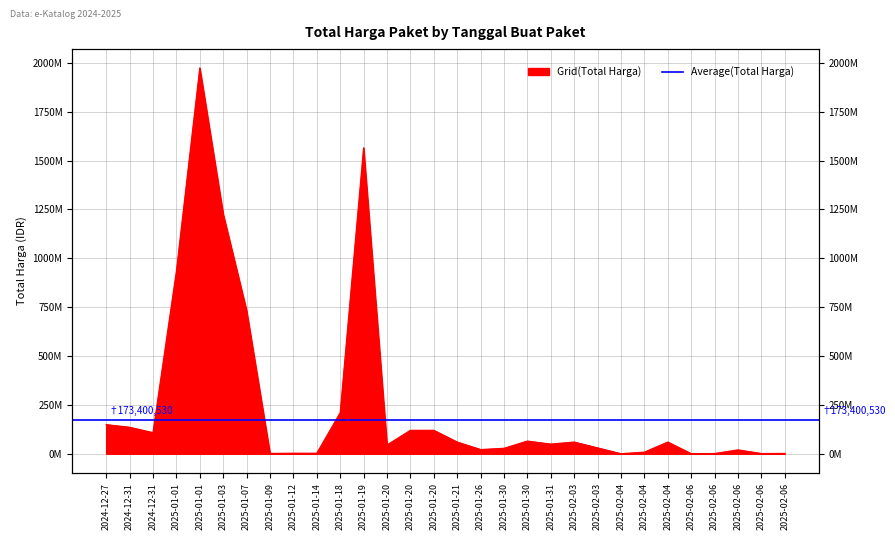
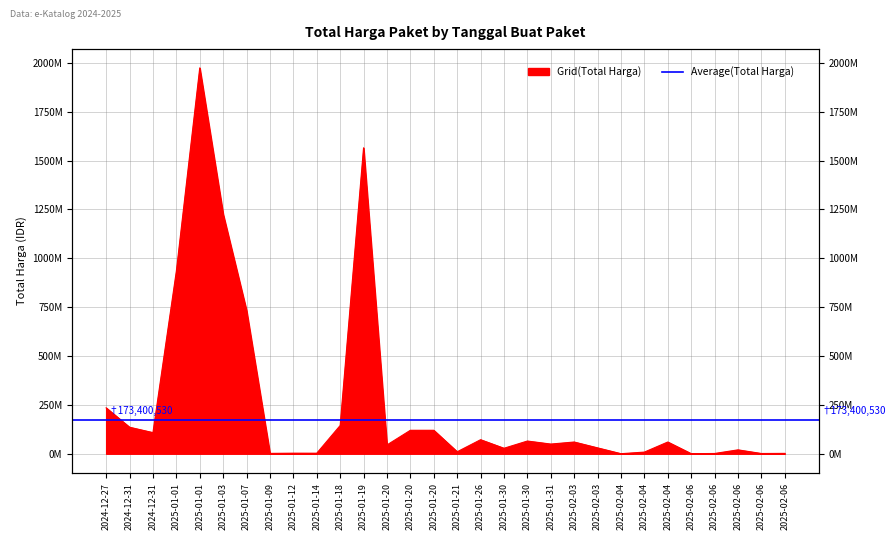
2024-12-27: 150000000 -> 230000000
2025-01-18: 210000000 -> 140000000
2025-01-21: 60000000 -> 10000000
2025-01-26: 20000000 -> 70000000
